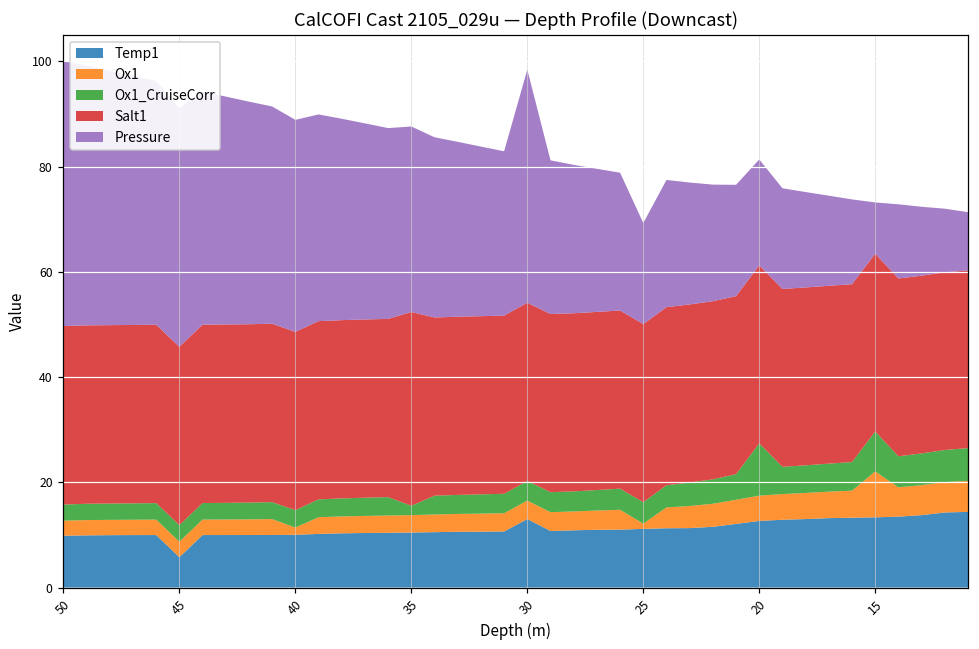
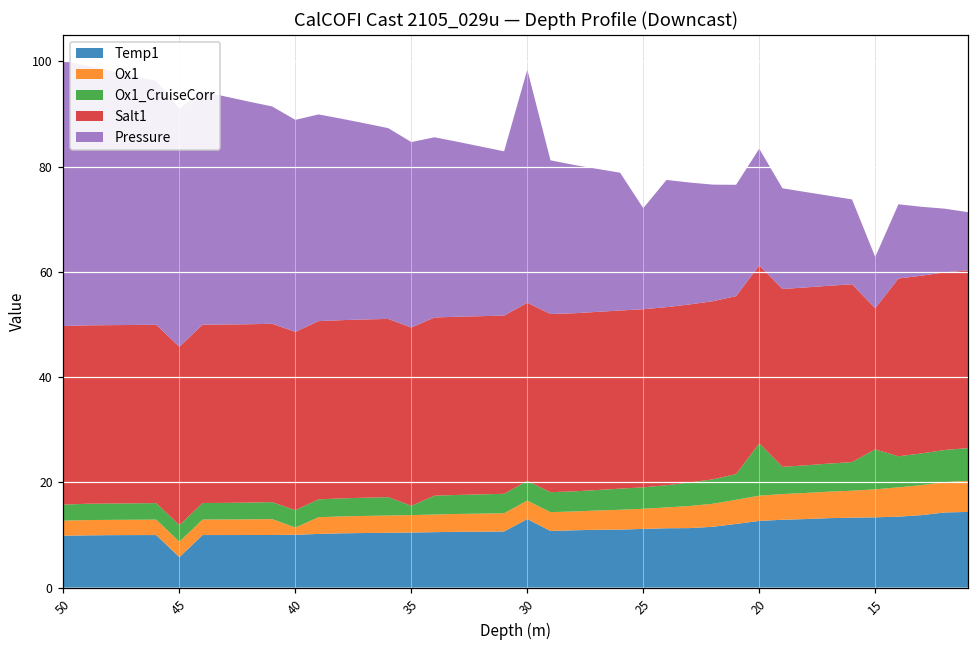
Salt1, 35: 37 -> 34
Ox1, 25: 1 -> 4
Pressure, 20: 20 -> 22
Ox1, 15: 9 -> 5
Salt1, 15: 34 -> 27
